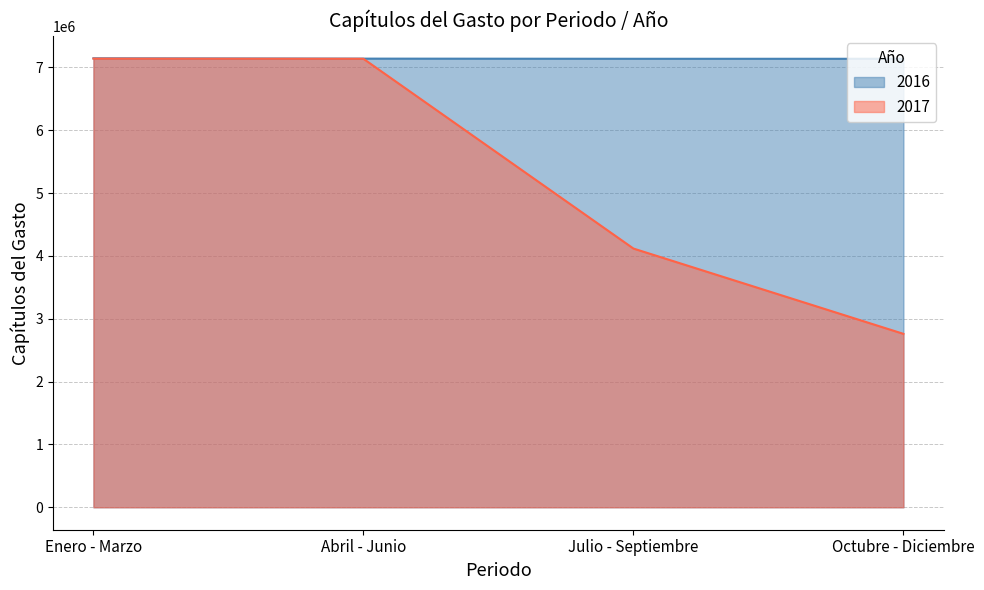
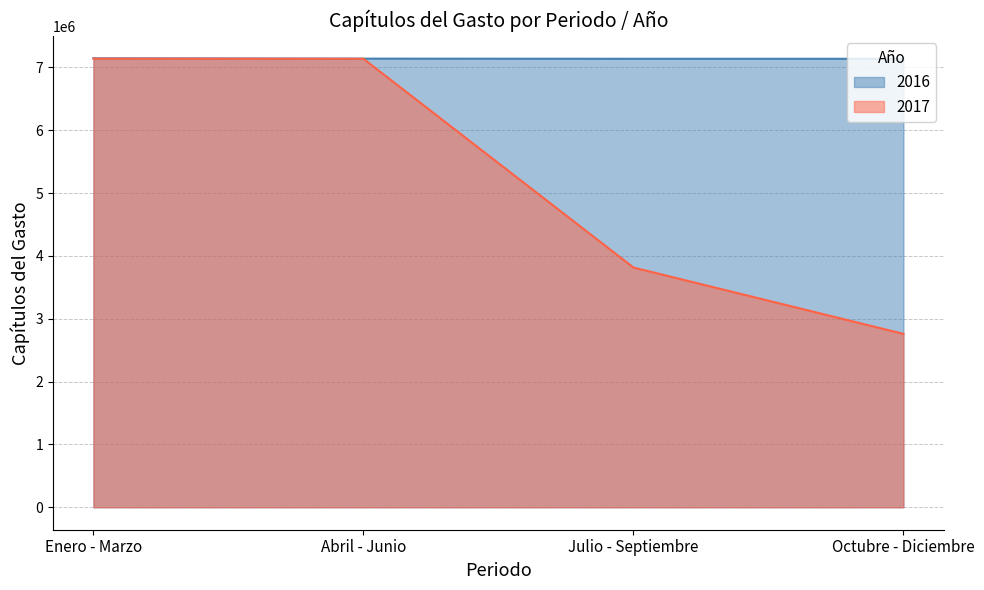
2017, Julio - Septiembre: 4100000 -> 3800000
